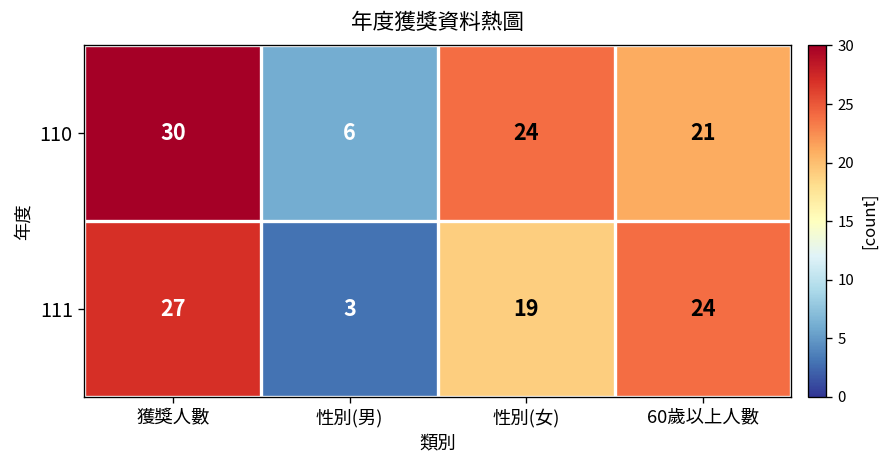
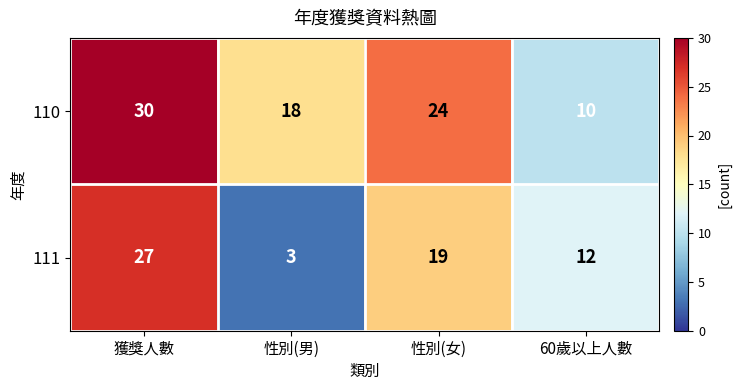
110, 性別(男): 6 -> 18
110, 60歲以上人數: 21 -> 10
111, 60歲以上人數: 24 -> 12
